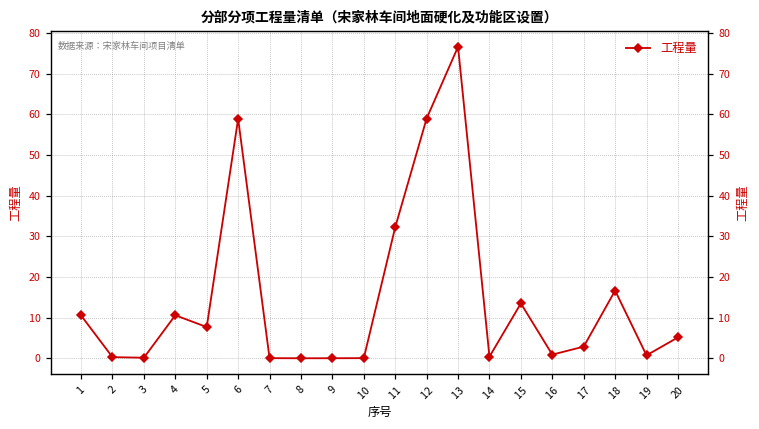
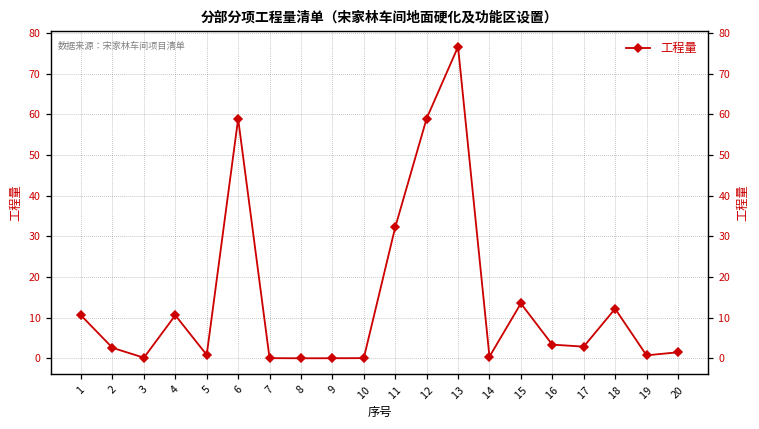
2: 0 -> 3
5: 8 -> 1
16: 1 -> 3
18: 17 -> 12
20: 5 -> 1
